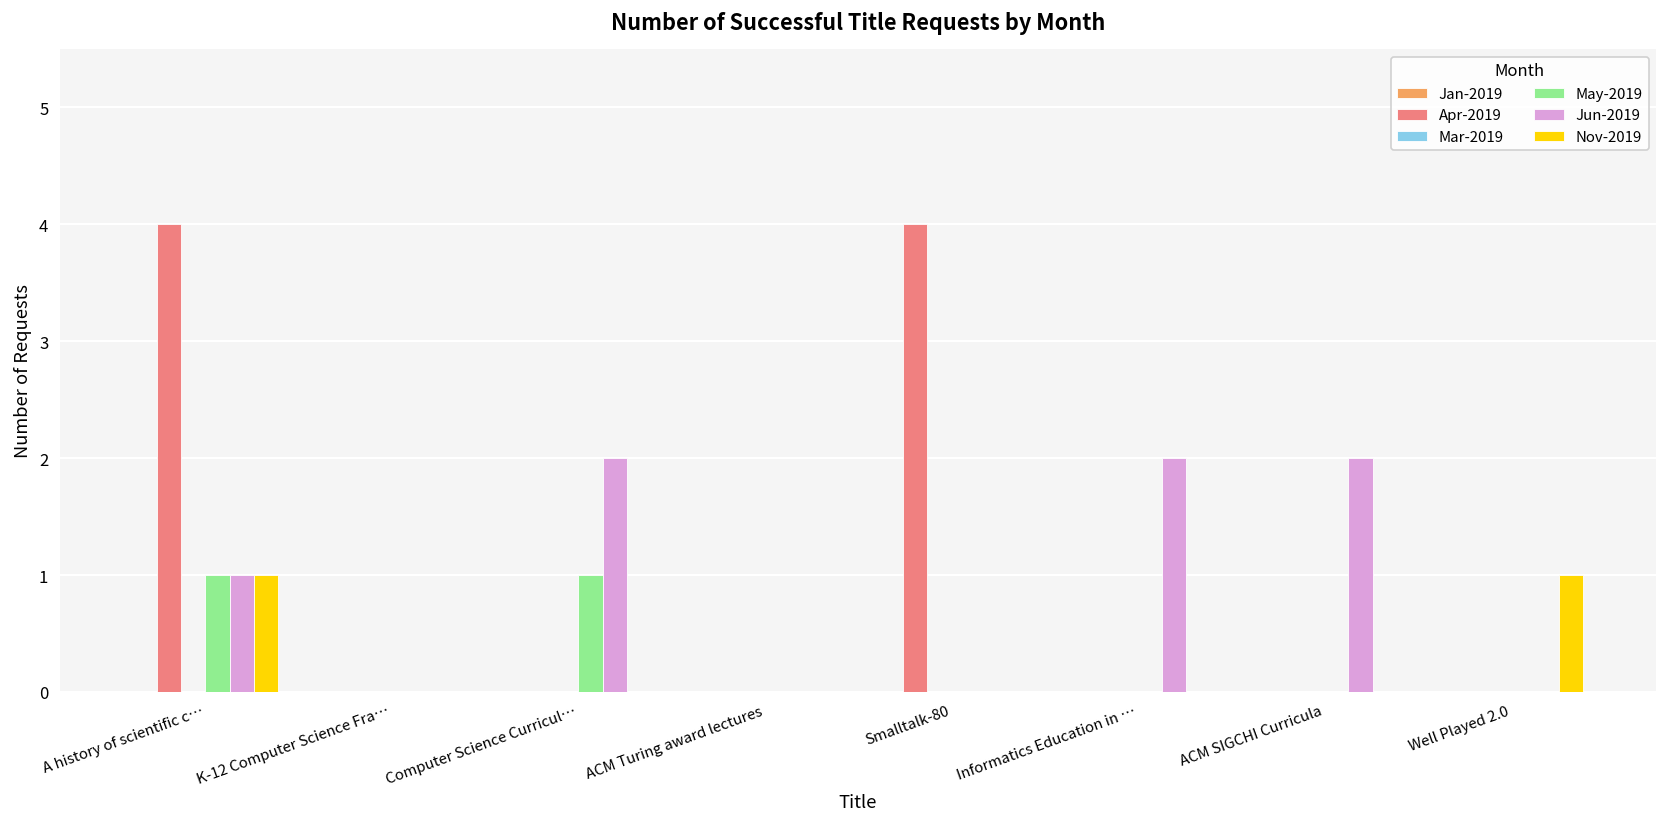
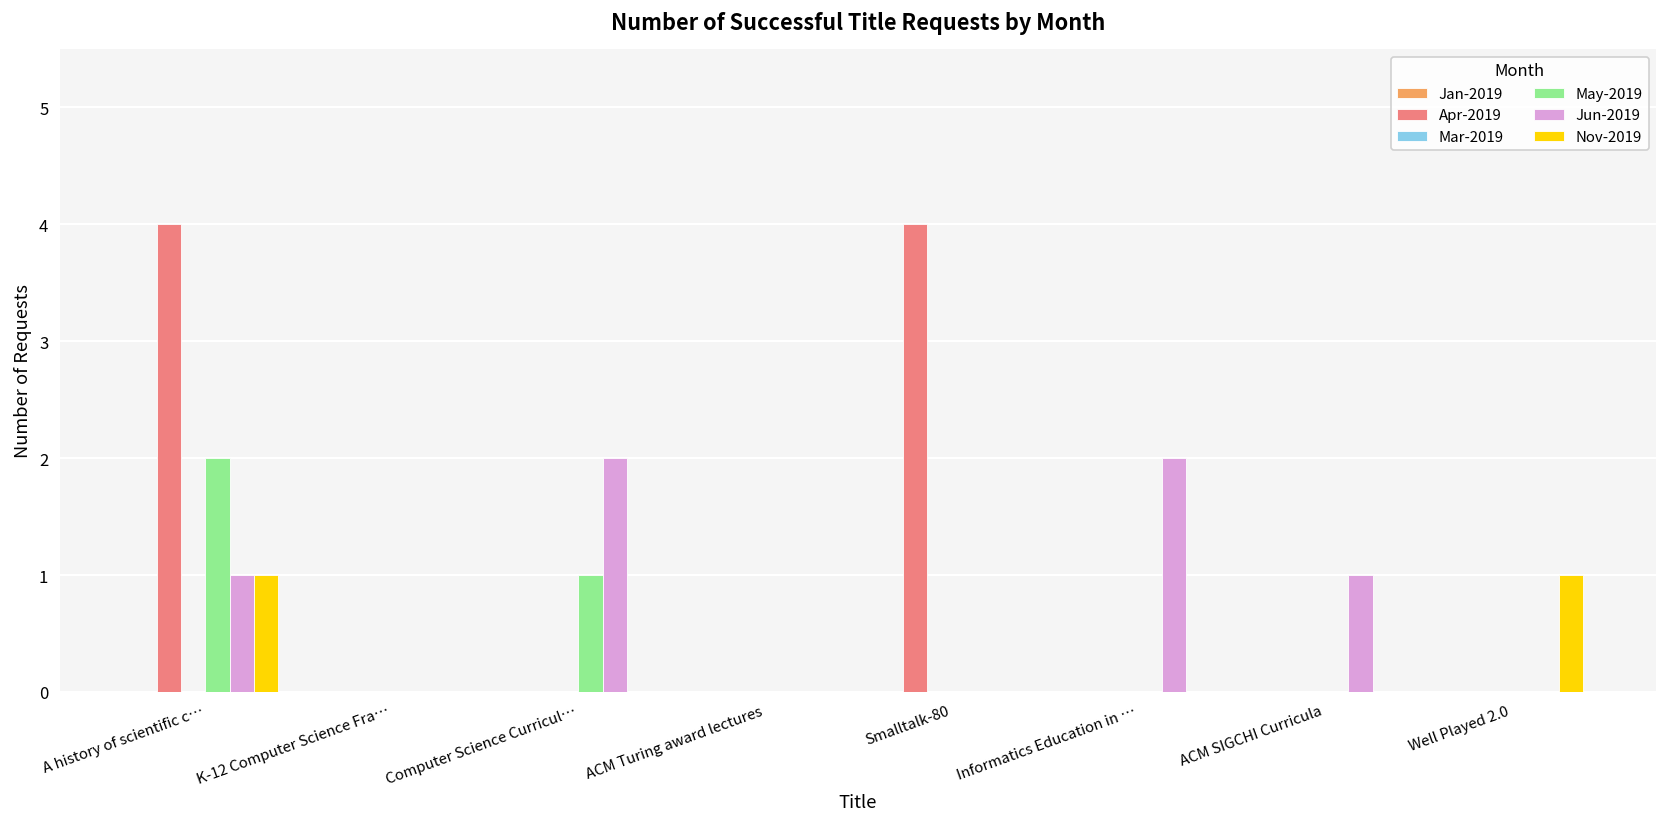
May-2019, A history of scientific c…: 1 -> 2
Jun-2019, ACM SIGCHI Curricula: 2 -> 1
